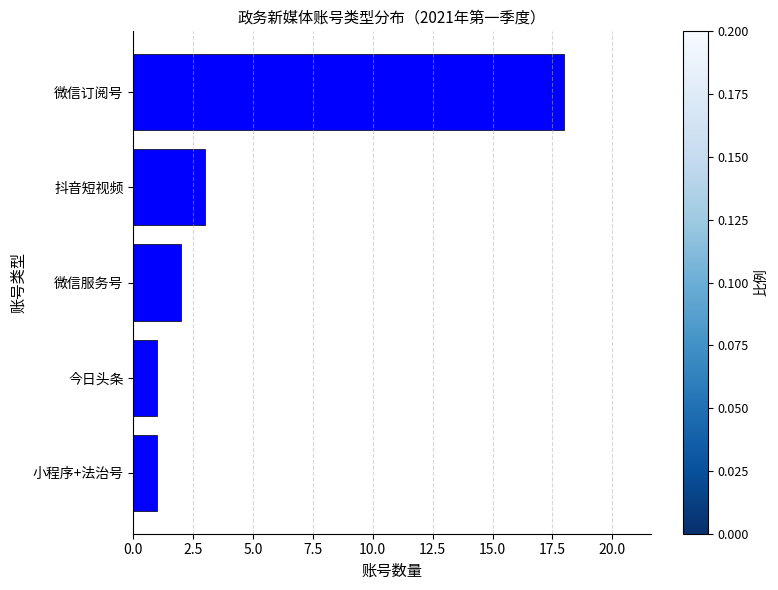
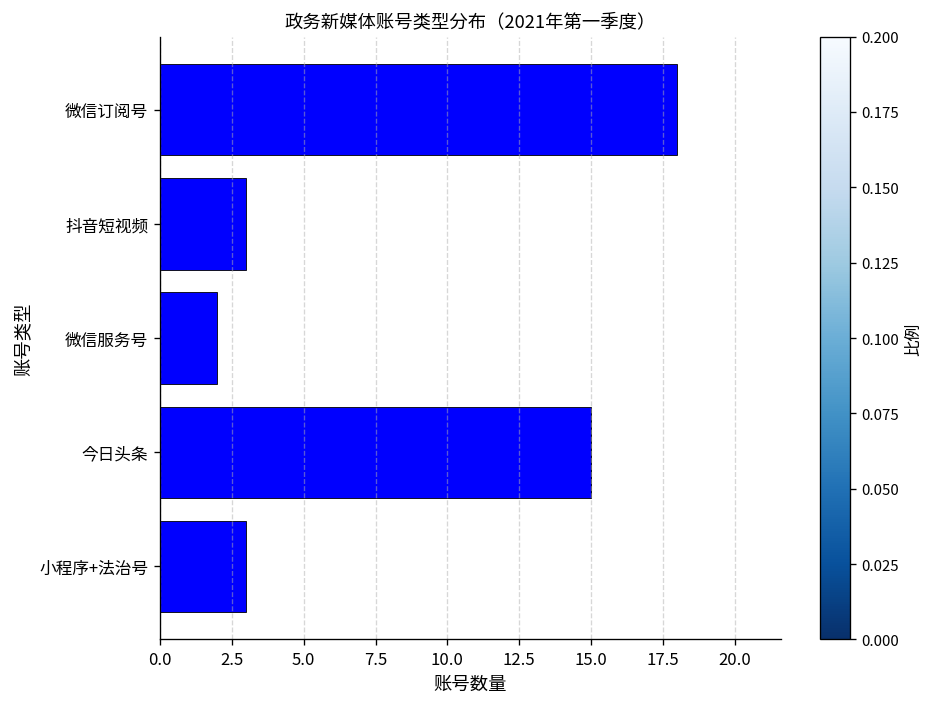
今日头条: 1 -> 15
小程序+法治号: 1 -> 3
